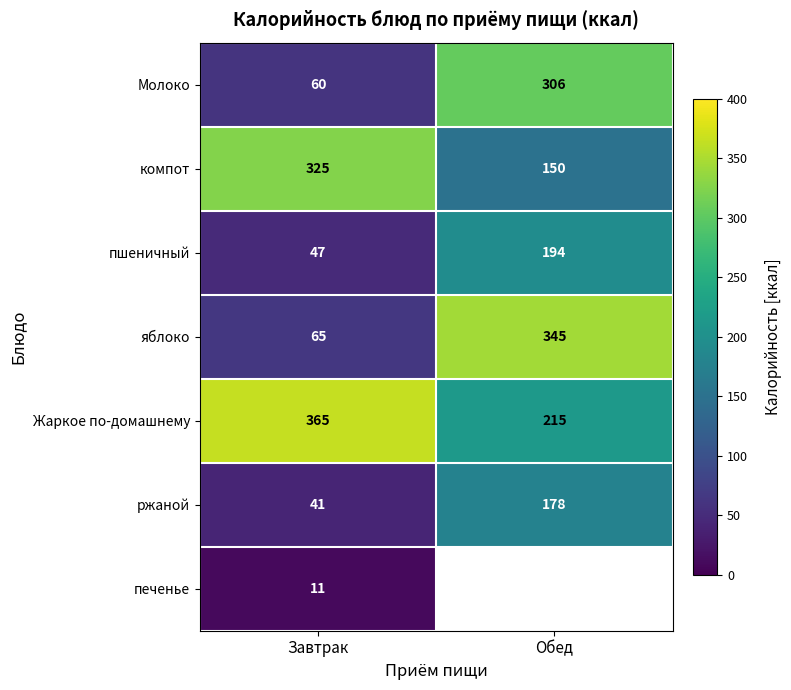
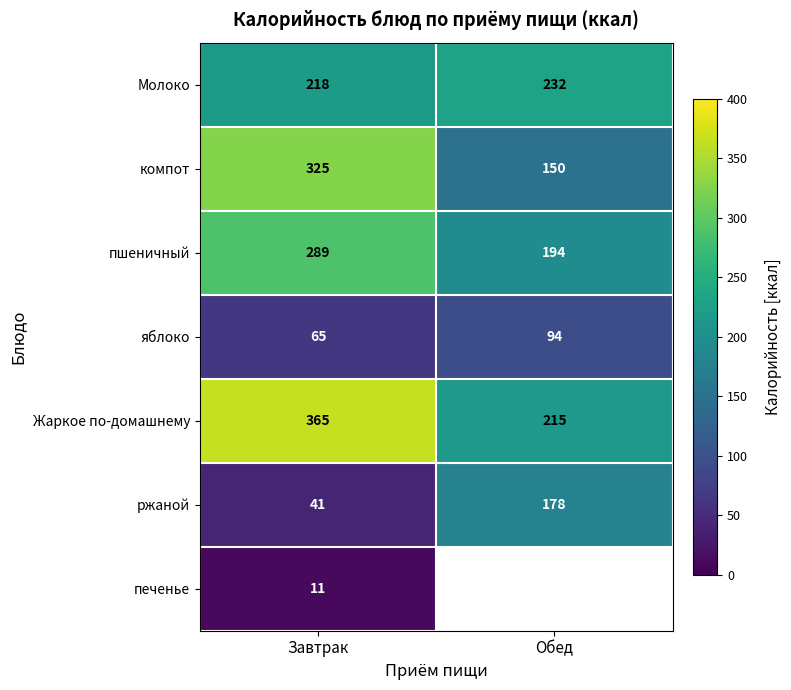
Молоко, Завтрак: 60 -> 218
Молоко, Обед: 306 -> 232
пшеничный, Завтрак: 47 -> 289
яблоко, Обед: 345 -> 94
